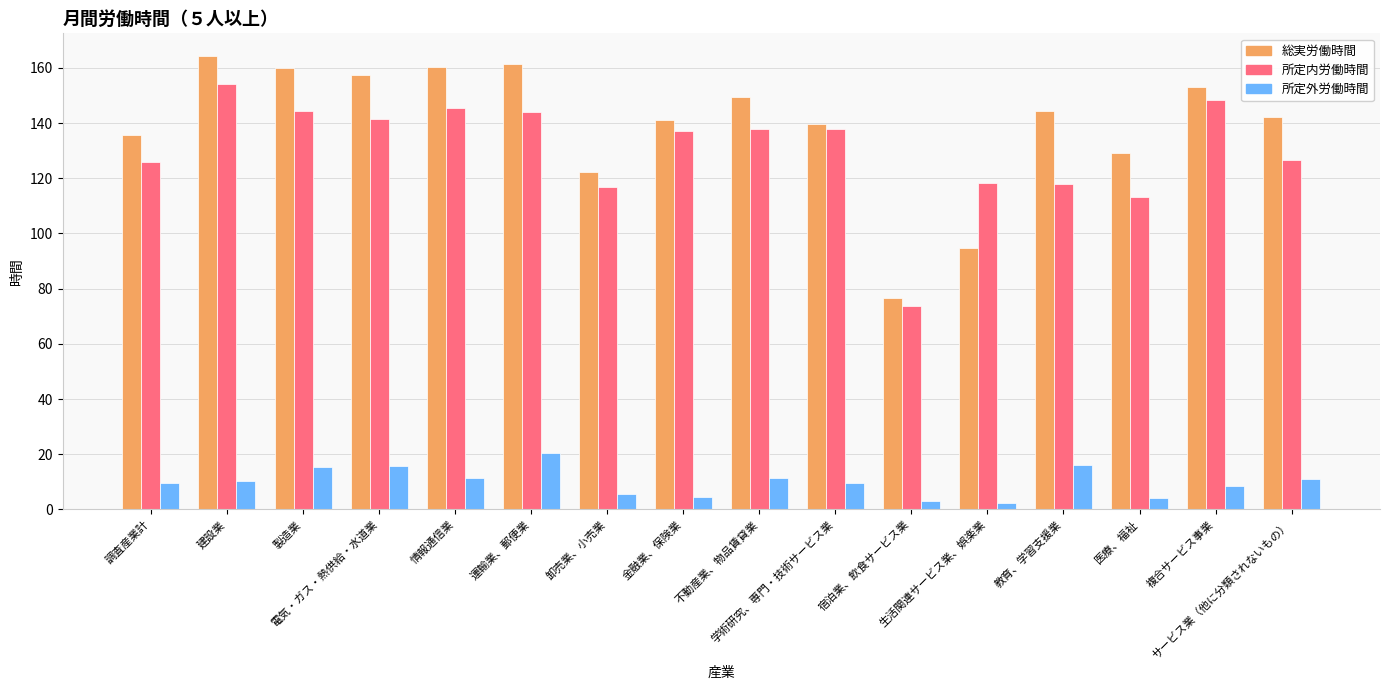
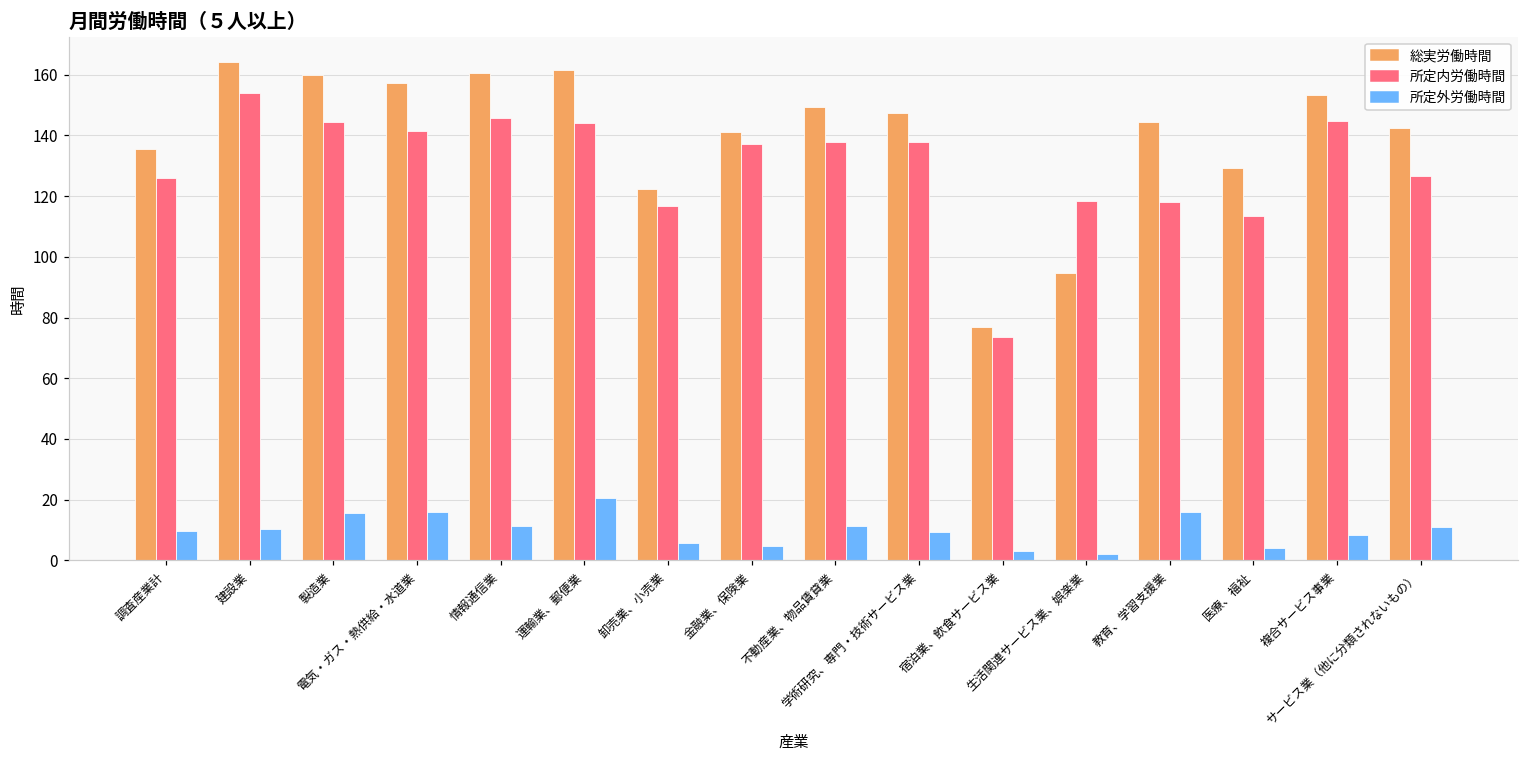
総実労働時間, 学術研究、専門・技術サービス業: 140 -> 147
所定内労働時間, 複合サービス事業: 148 -> 145
